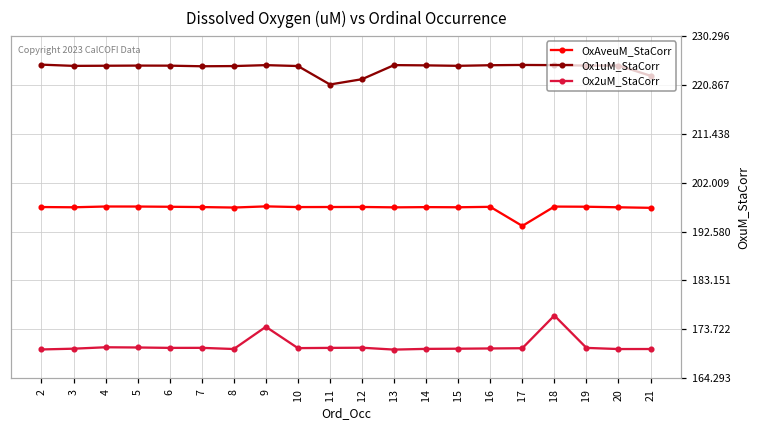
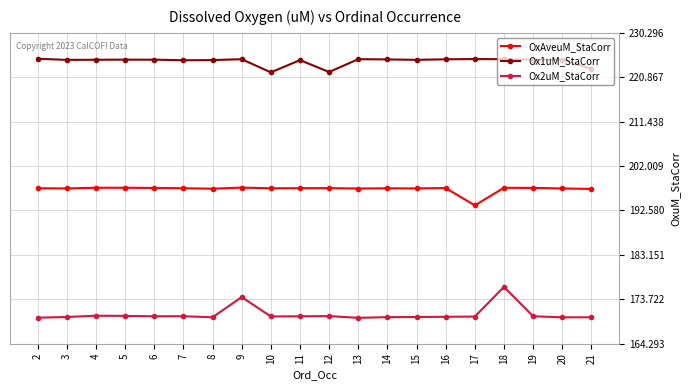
Ox1uM_StaCorr, 10: 225 -> 222
Ox1uM_StaCorr, 11: 221 -> 225
